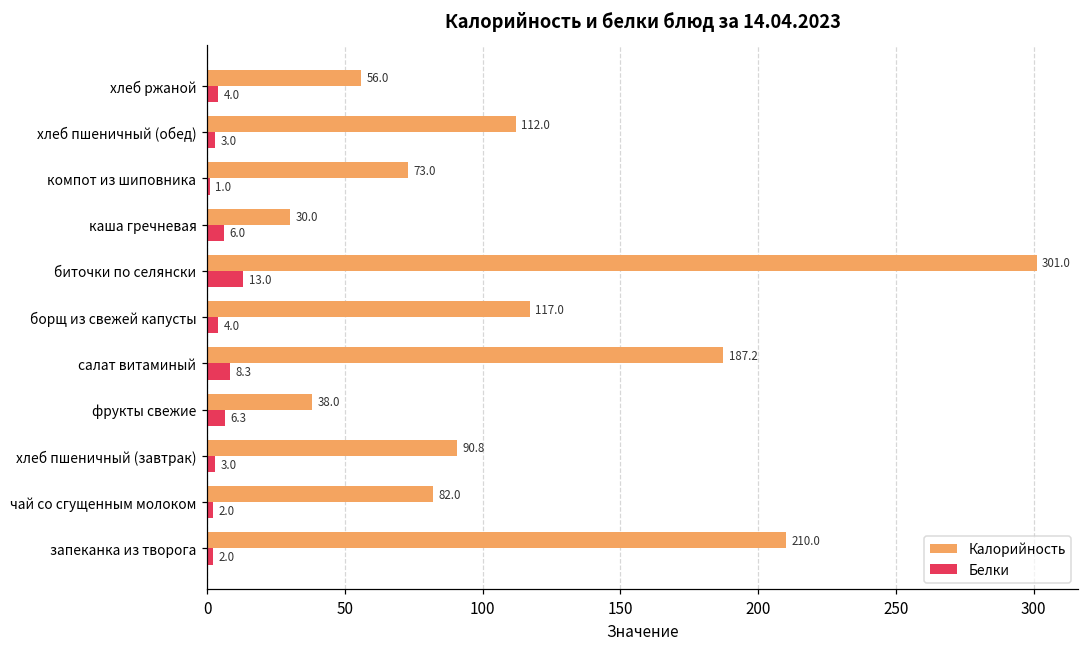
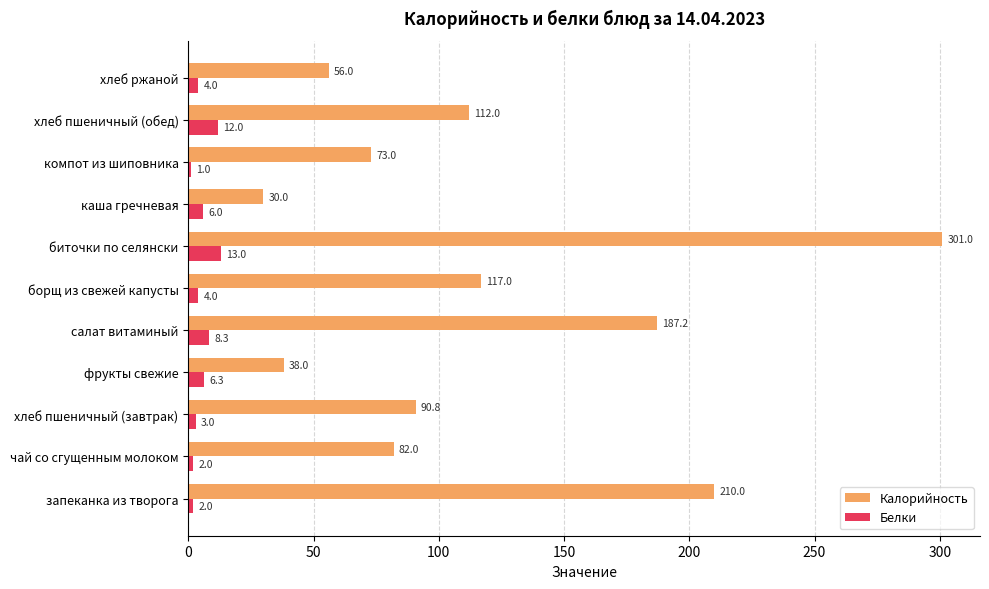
Белки, хлеб пшеничный (обед): 3.0 -> 12.0
